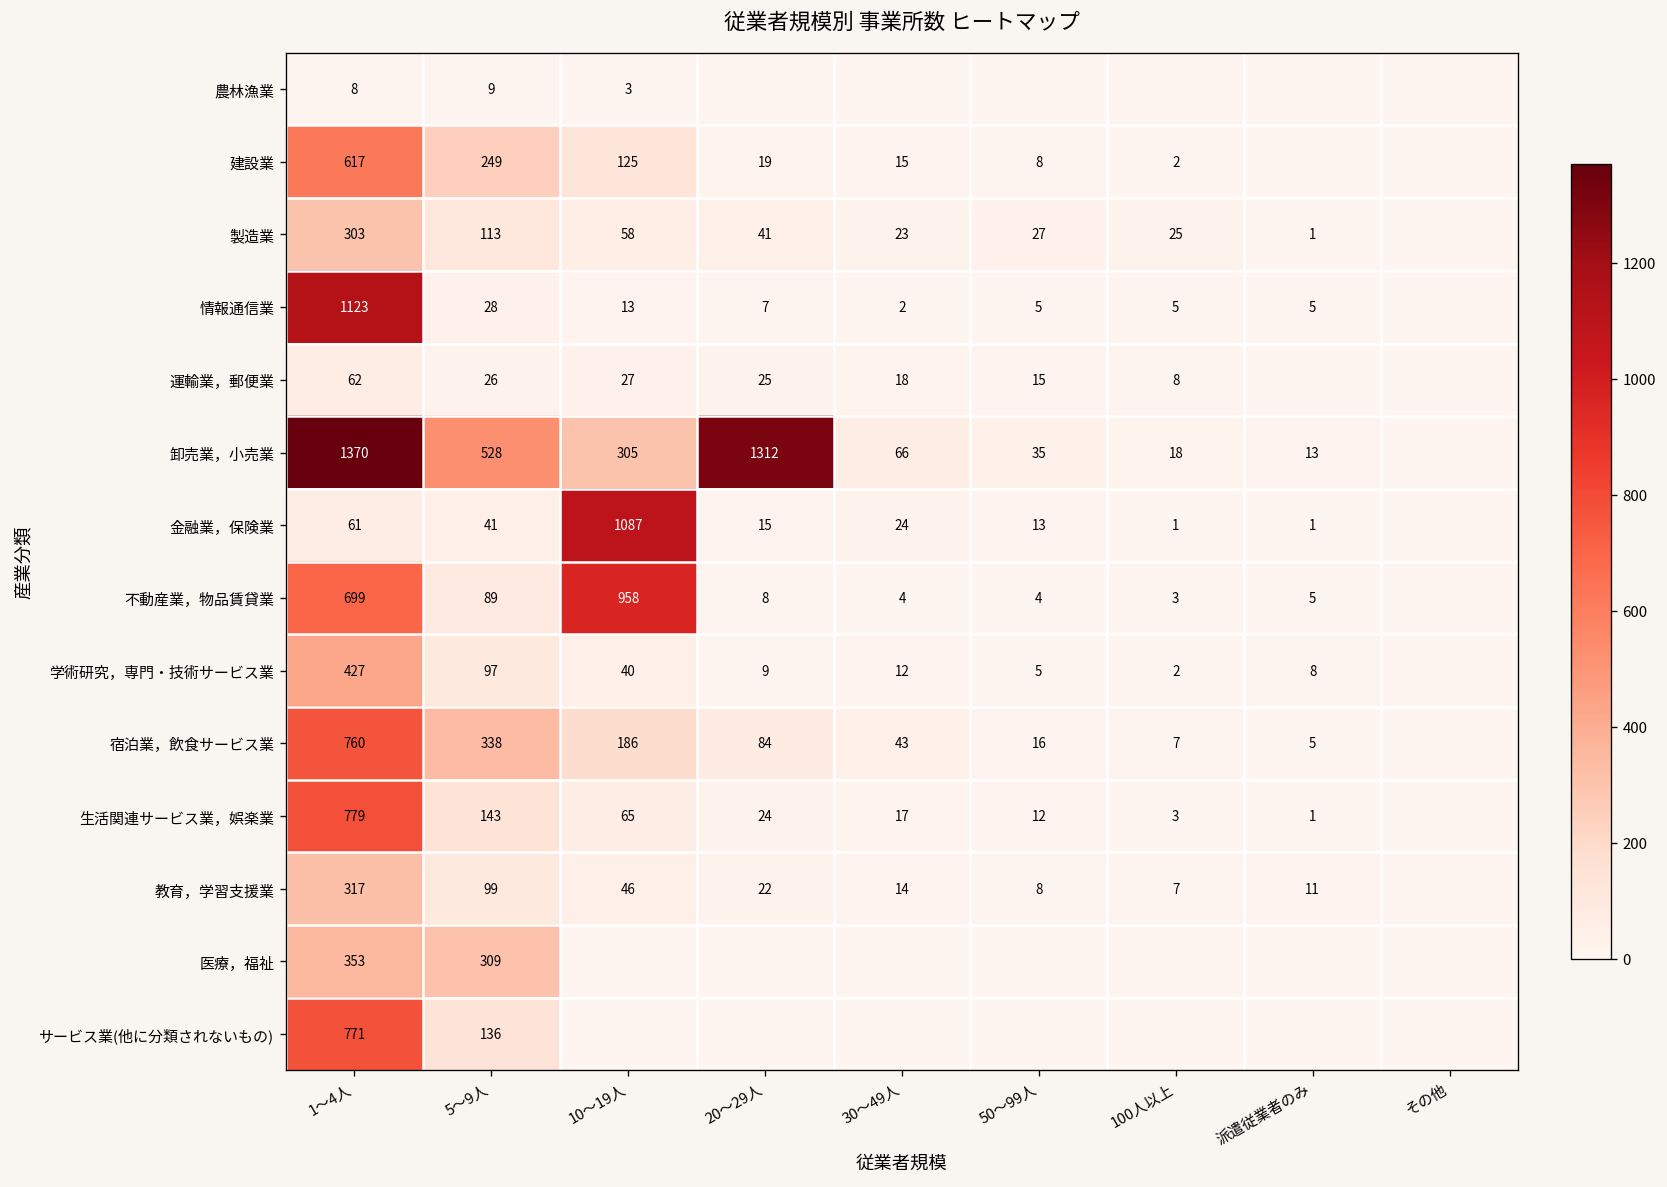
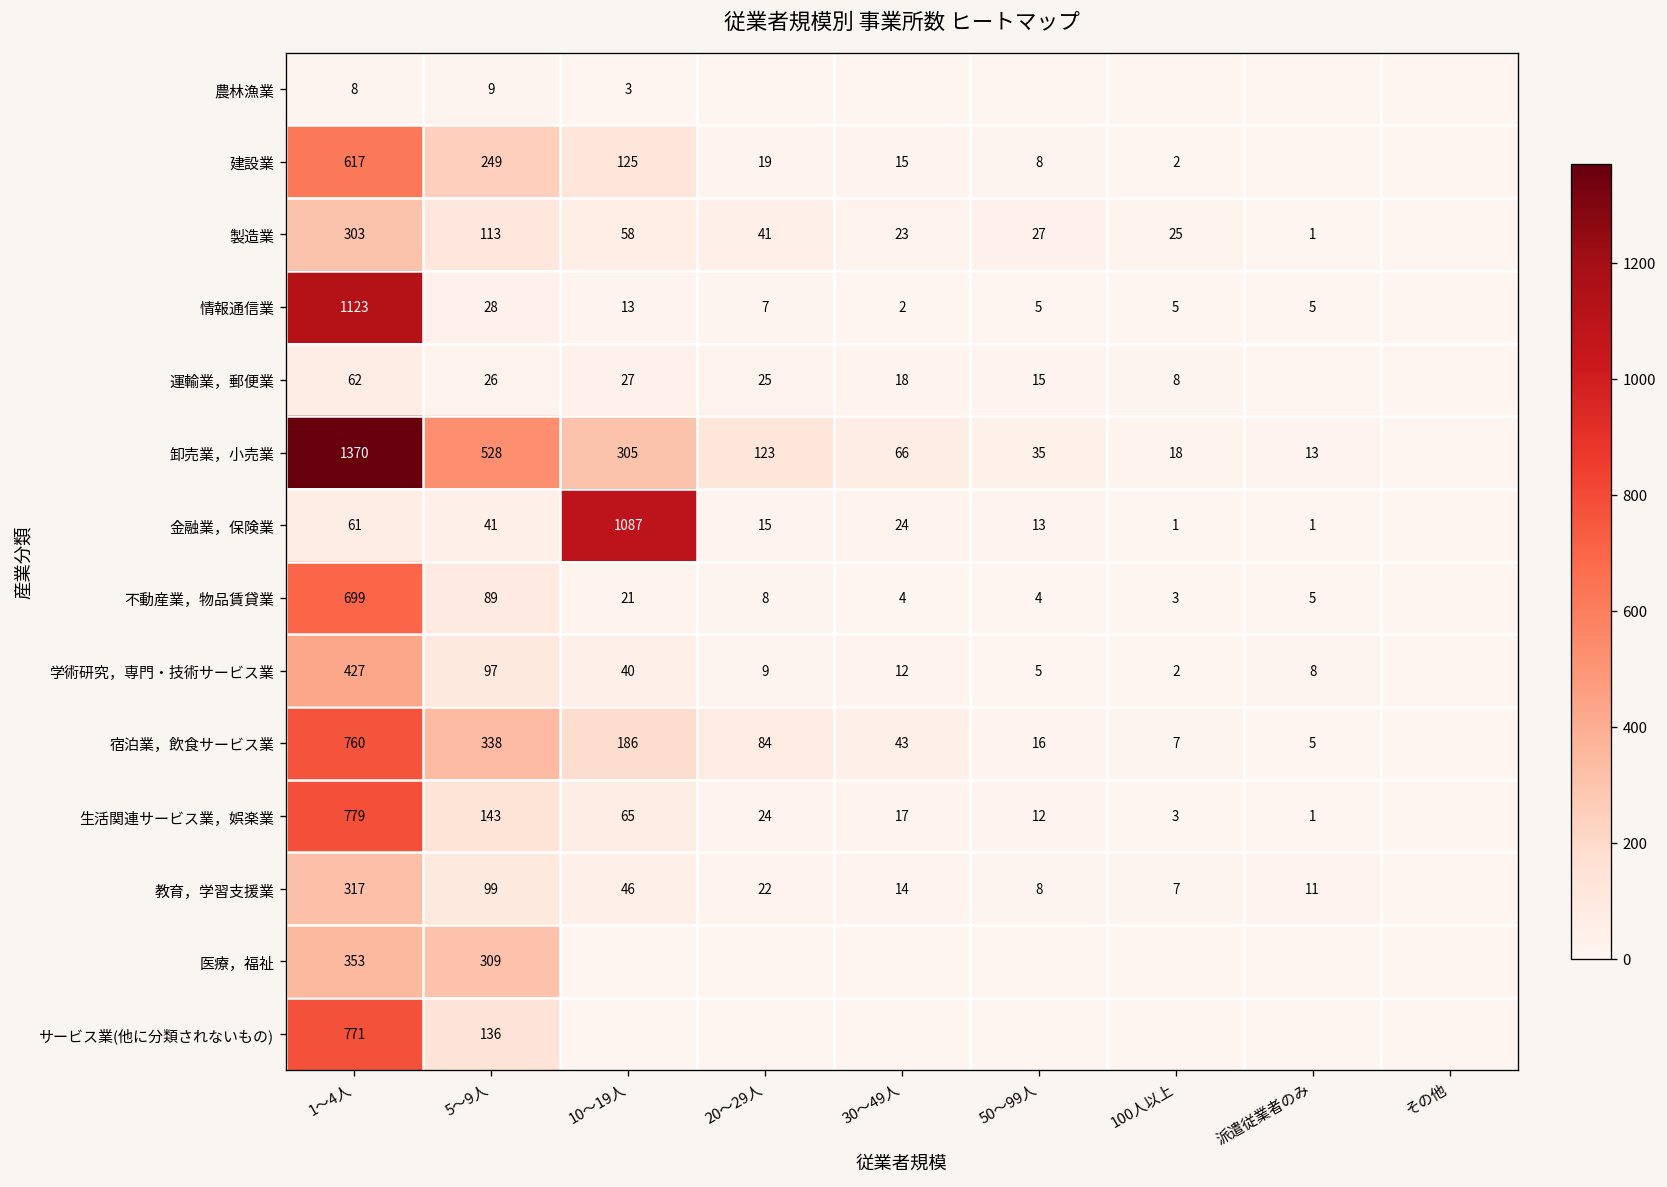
卸売業，小売業, 20～29人: 1312 -> 123
不動産業，物品賃貸業, 10～19人: 958 -> 21
